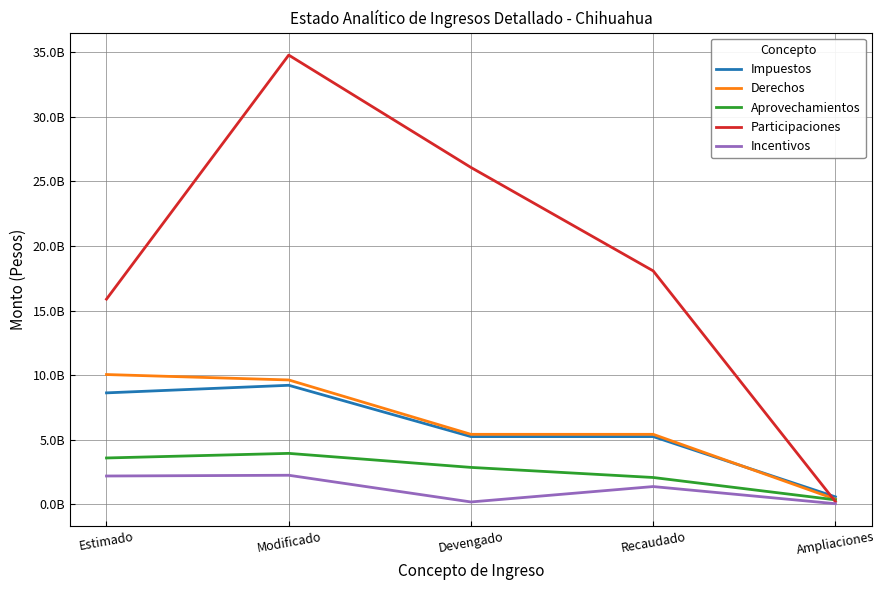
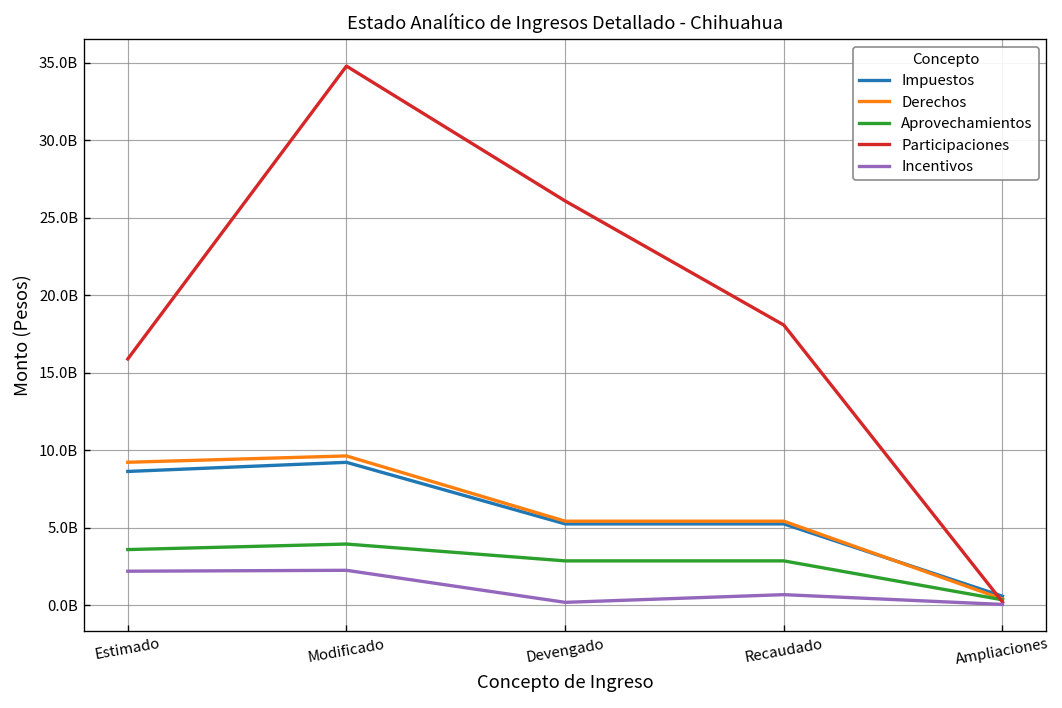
Derechos, Estimado: 10100000000 -> 9200000000
Aprovechamientos, Recaudado: 2100000000 -> 2900000000
Incentivos, Recaudado: 1400000000 -> 700000000
